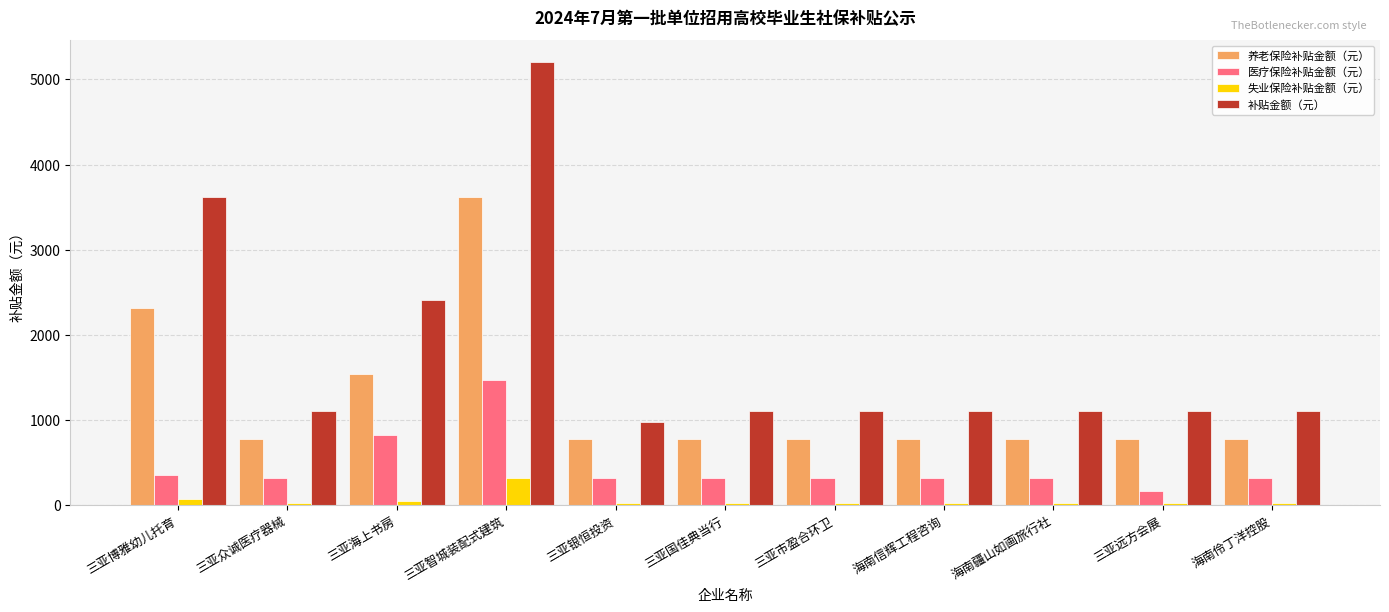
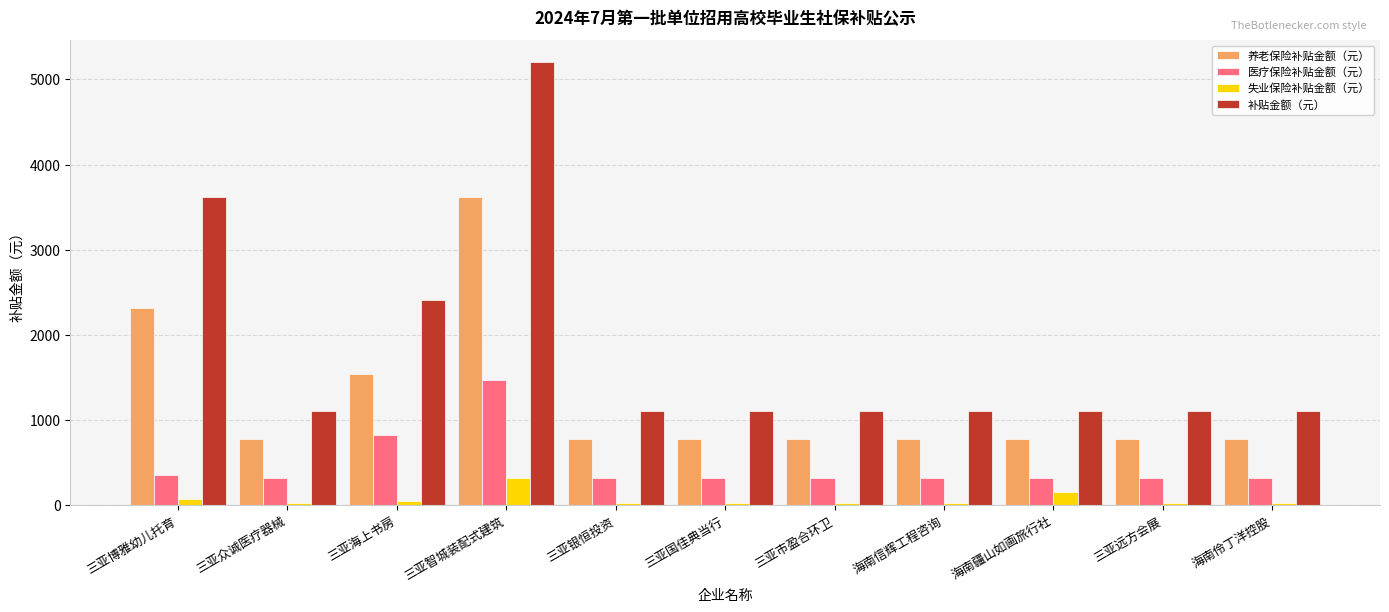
补贴金额（元）, 三亚银恒投资: 1000 -> 1100
失业保险补贴金额（元）, 海南疆山如画旅行社: 0 -> 200
医疗保险补贴金额（元）, 三亚远方会展: 200 -> 300
